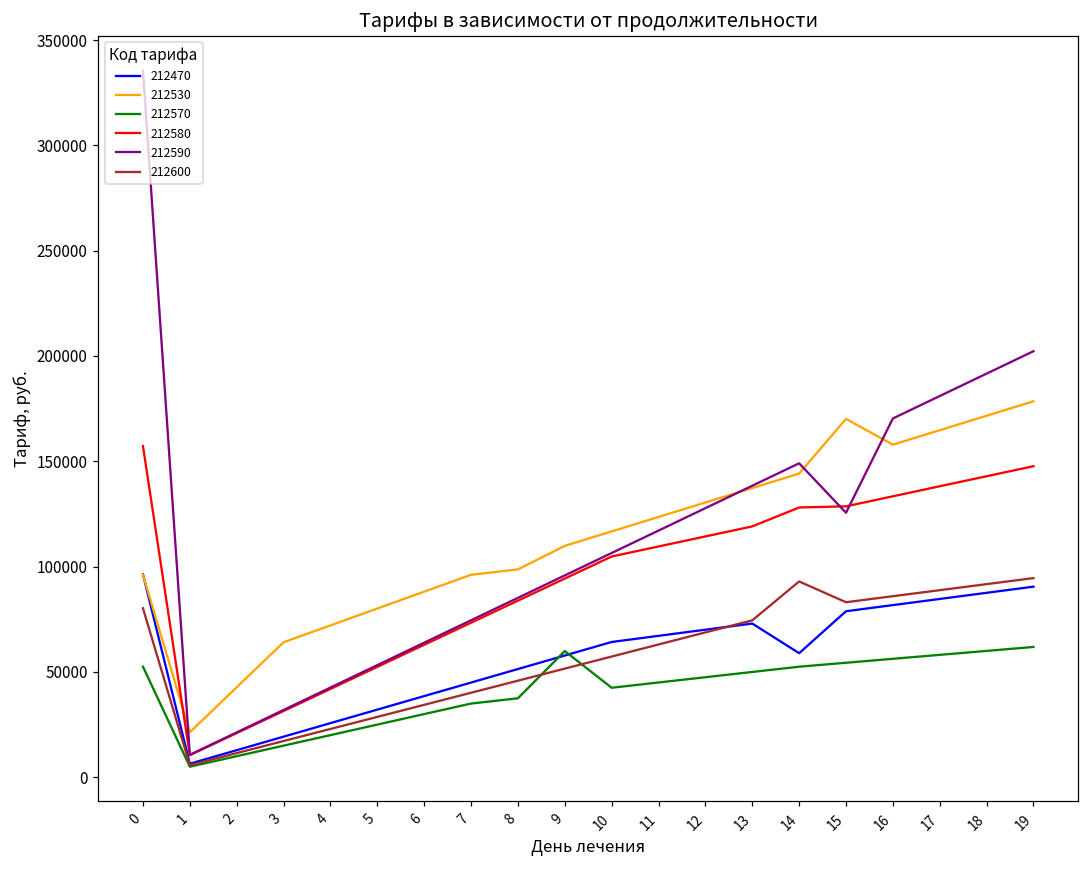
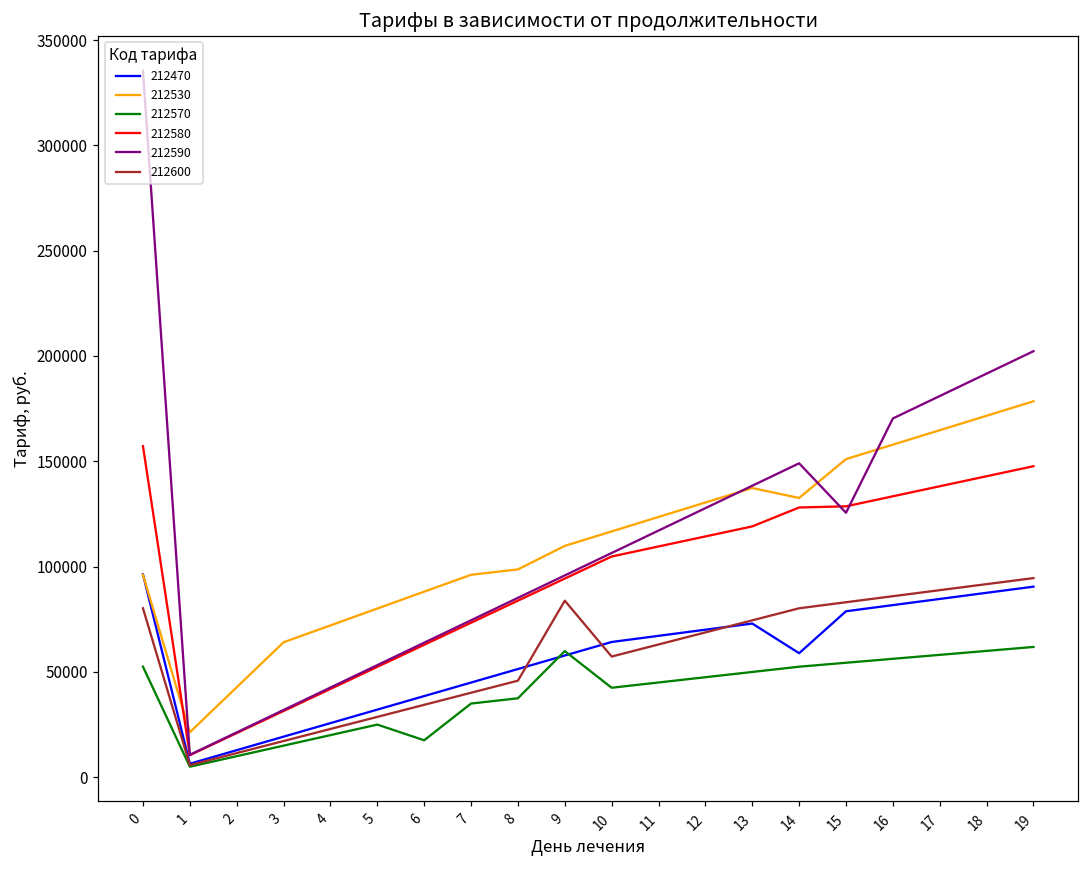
212570, 6: 30000 -> 18000
212600, 9: 52000 -> 84000
212530, 14: 144000 -> 133000
212600, 14: 93000 -> 80000
212530, 15: 170000 -> 151000
